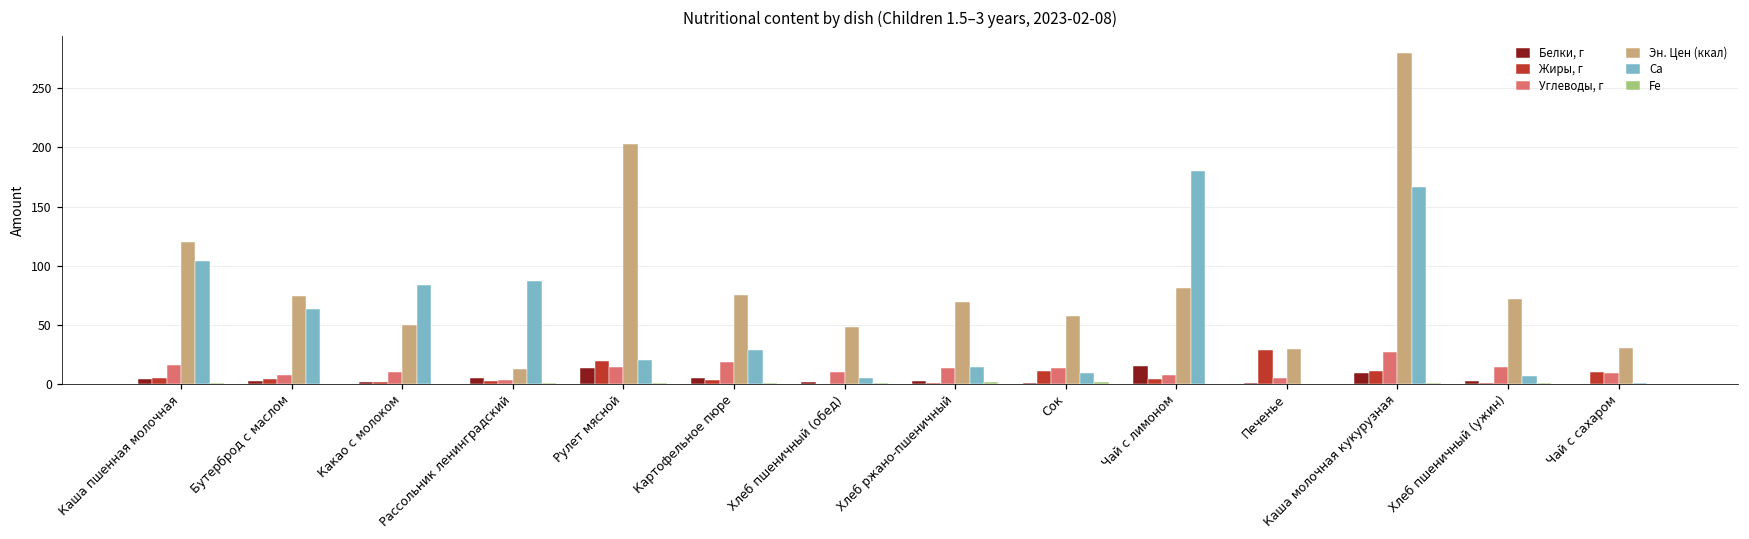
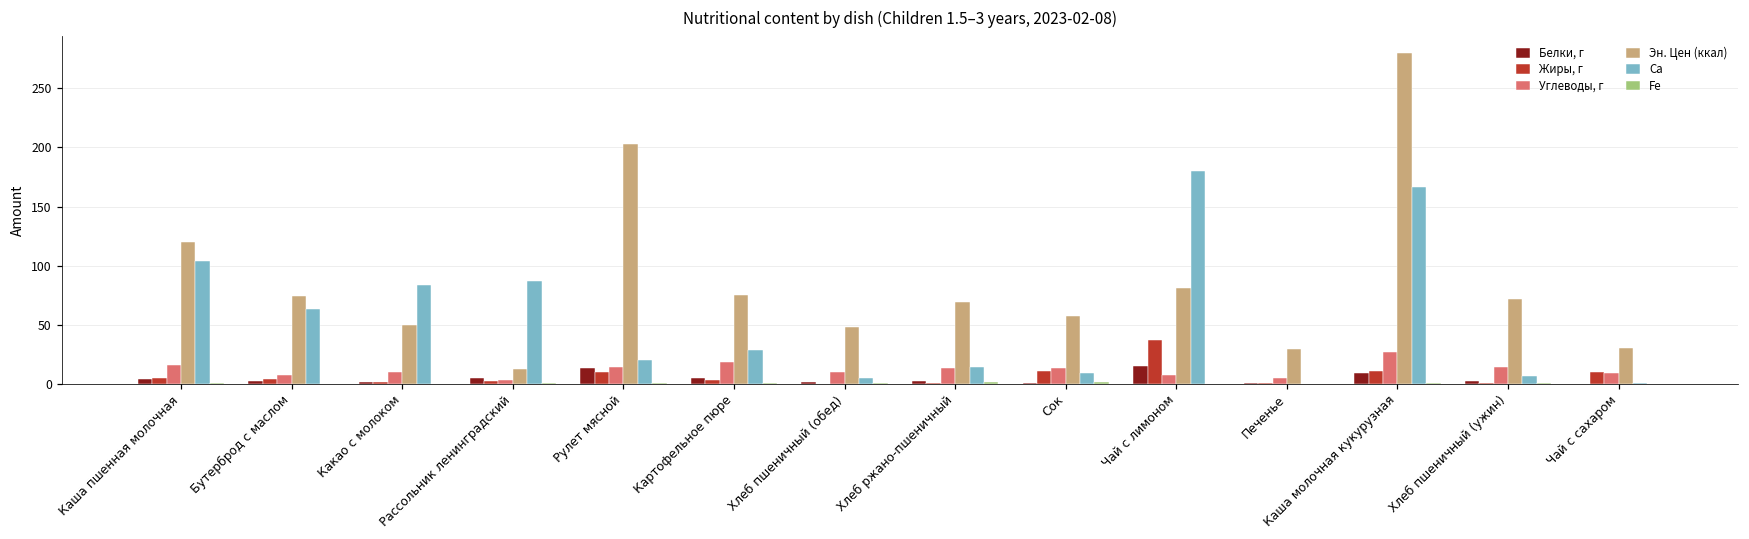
Жиры, г, Рулет мясной: 19 -> 10
Жиры, г, Чай с лимоном: 4 -> 37
Жиры, г, Печенье: 29 -> 1
